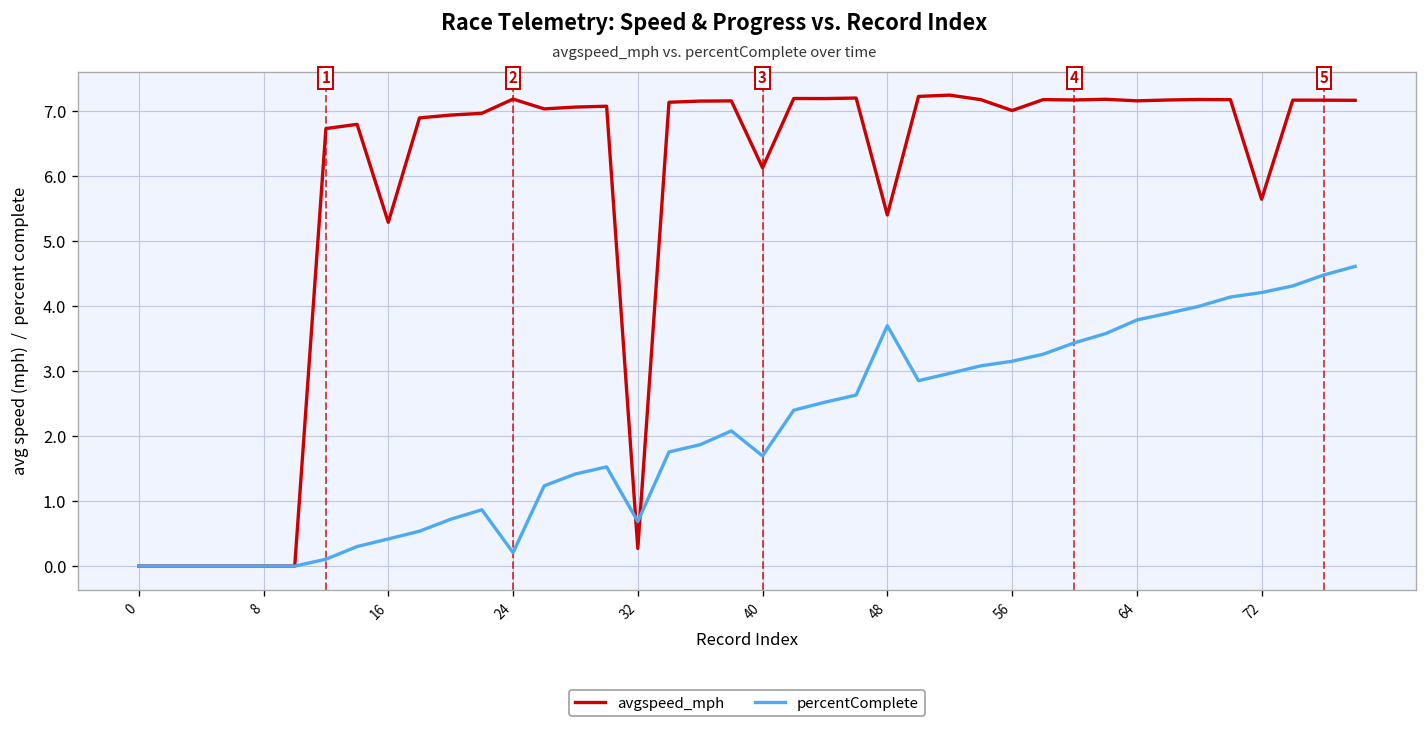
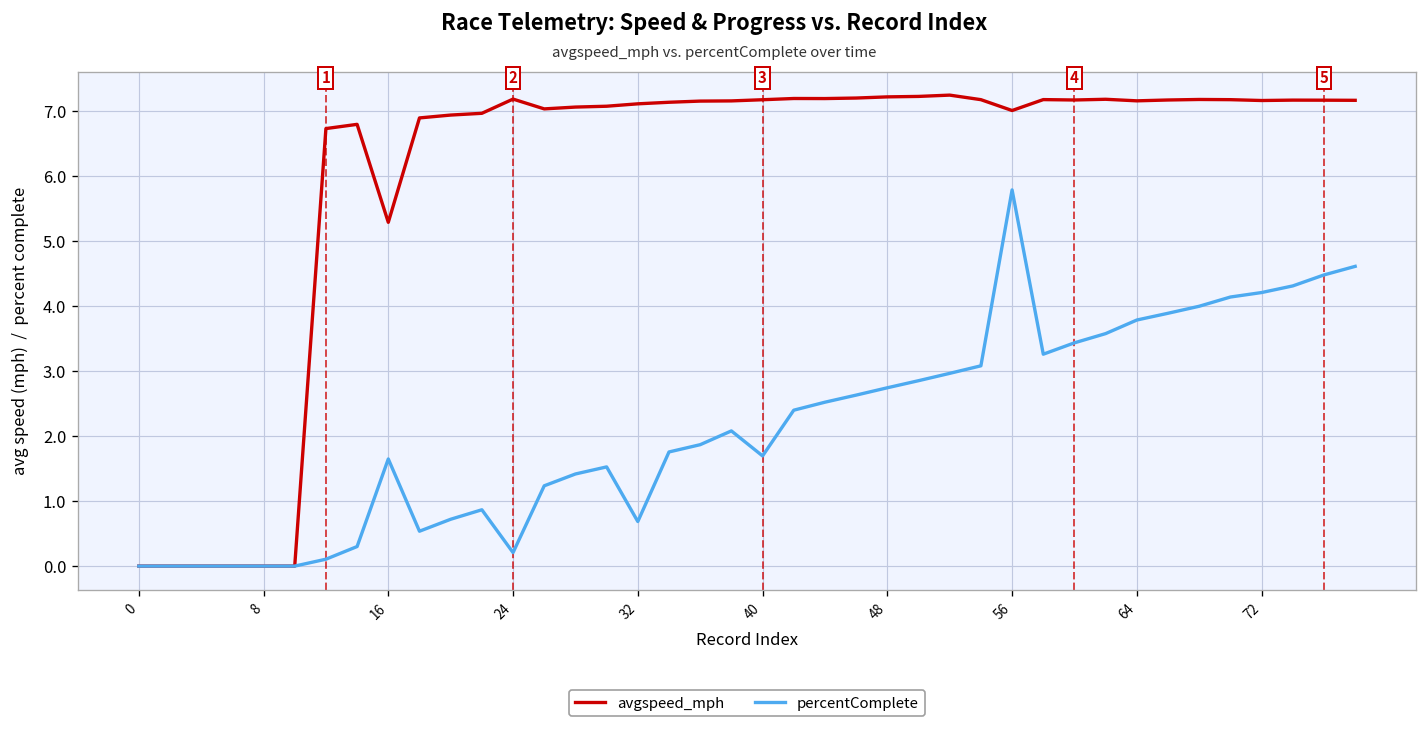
percentComplete, 16: 0.4 -> 1.6
avgspeed_mph, 32: 0.3 -> 7.1
avgspeed_mph, 40: 6.1 -> 7.2
avgspeed_mph, 48: 5.4 -> 7.2
percentComplete, 48: 3.7 -> 2.7
percentComplete, 56: 3.2 -> 5.8
avgspeed_mph, 72: 5.6 -> 7.2
